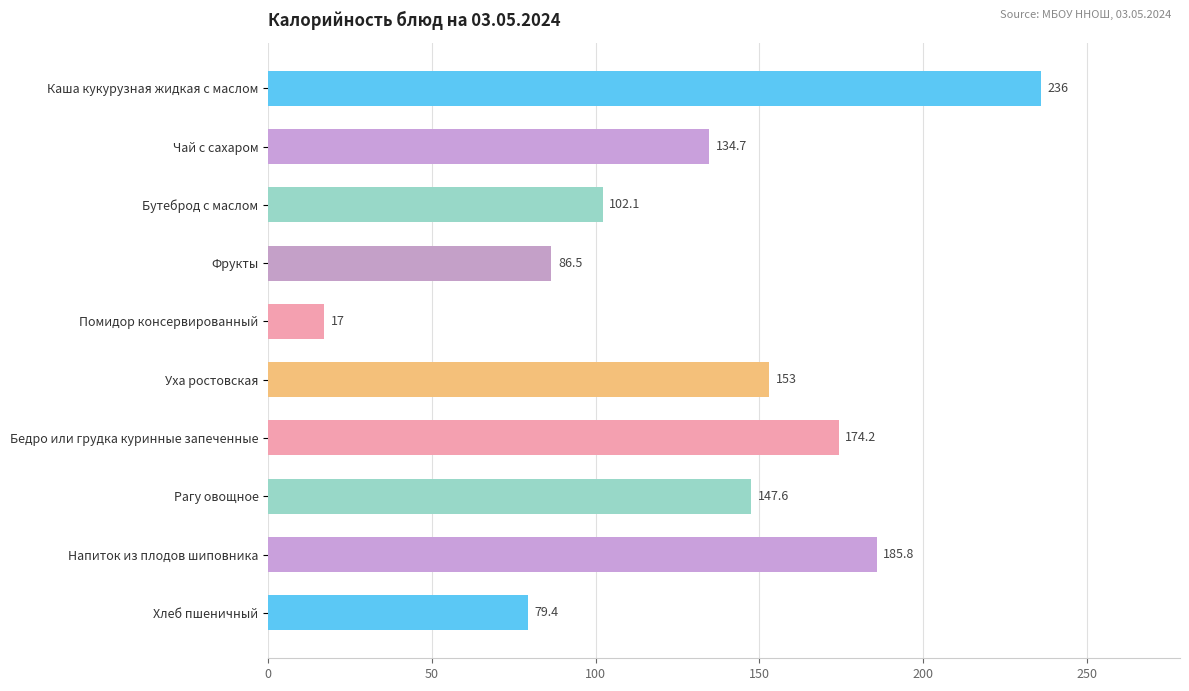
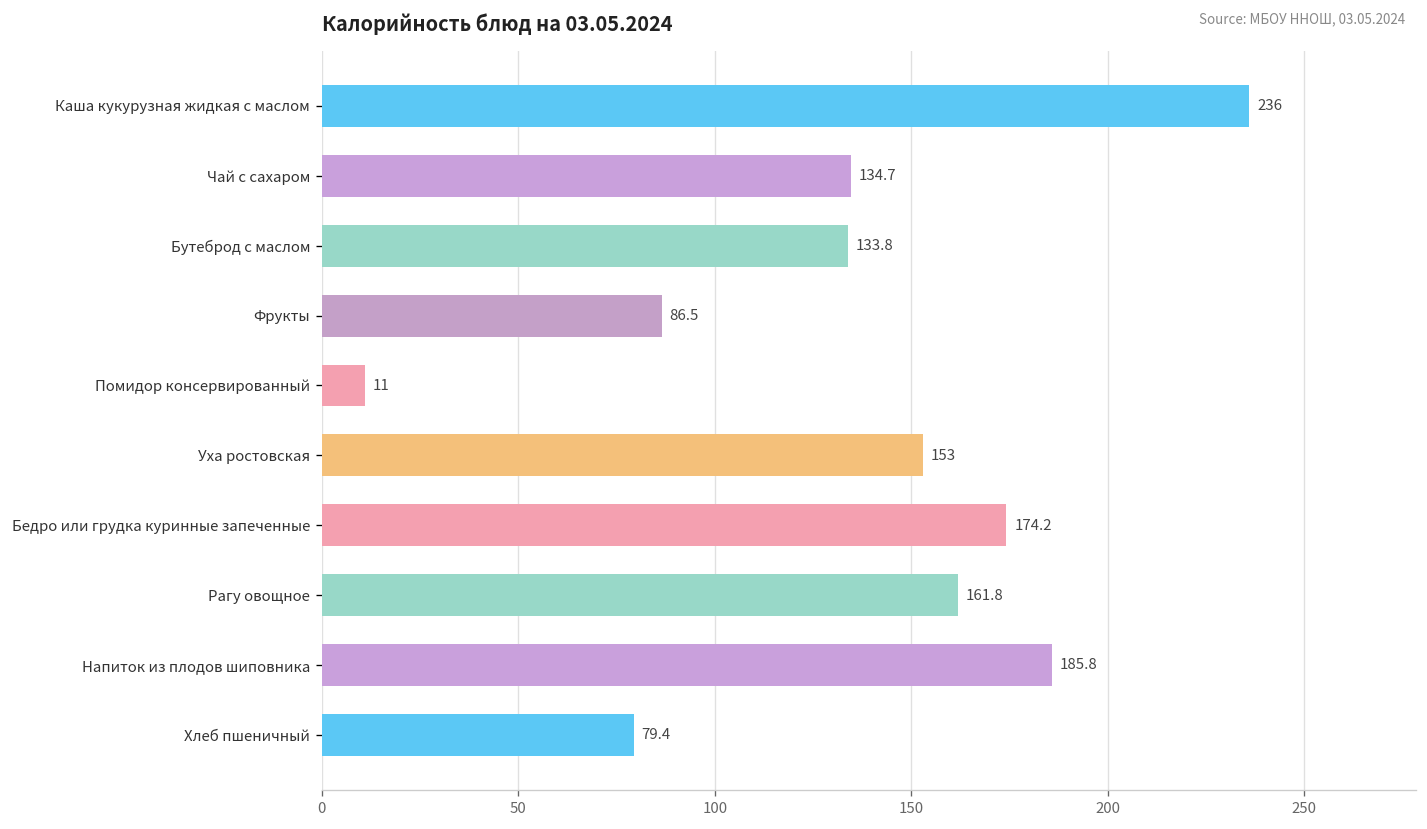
Бутеброд с маслом: 102.1 -> 133.8
Помидор консервированный: 17 -> 11
Рагу овощное: 147.6 -> 161.8
